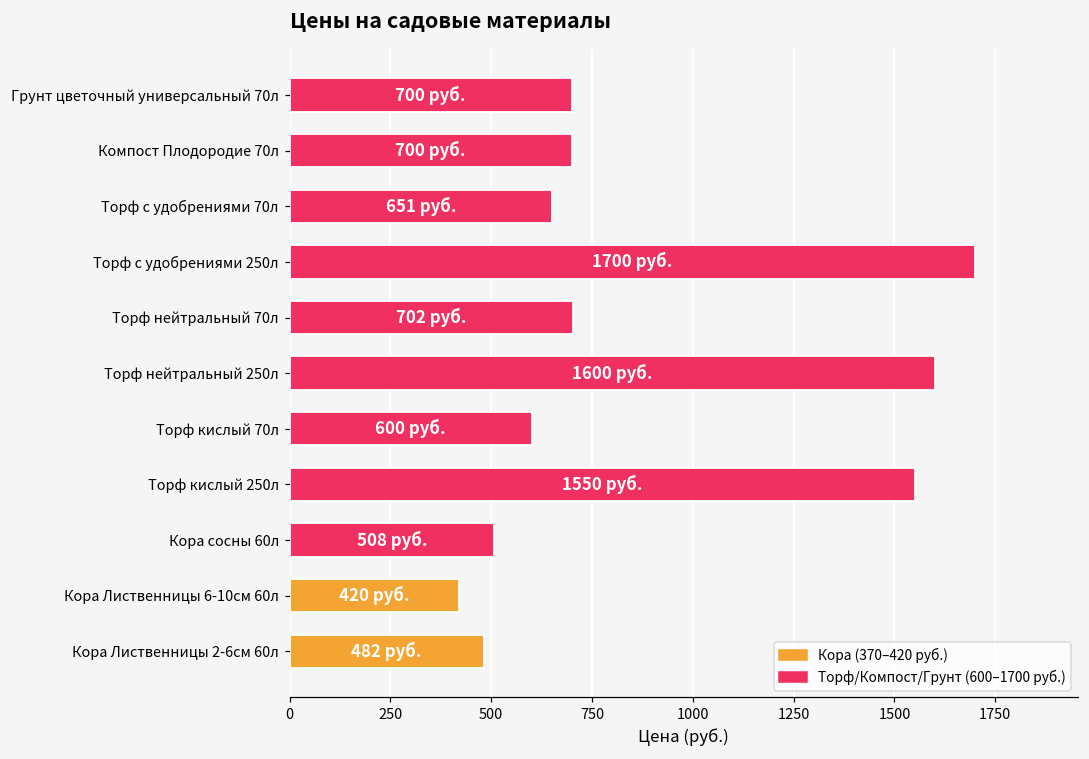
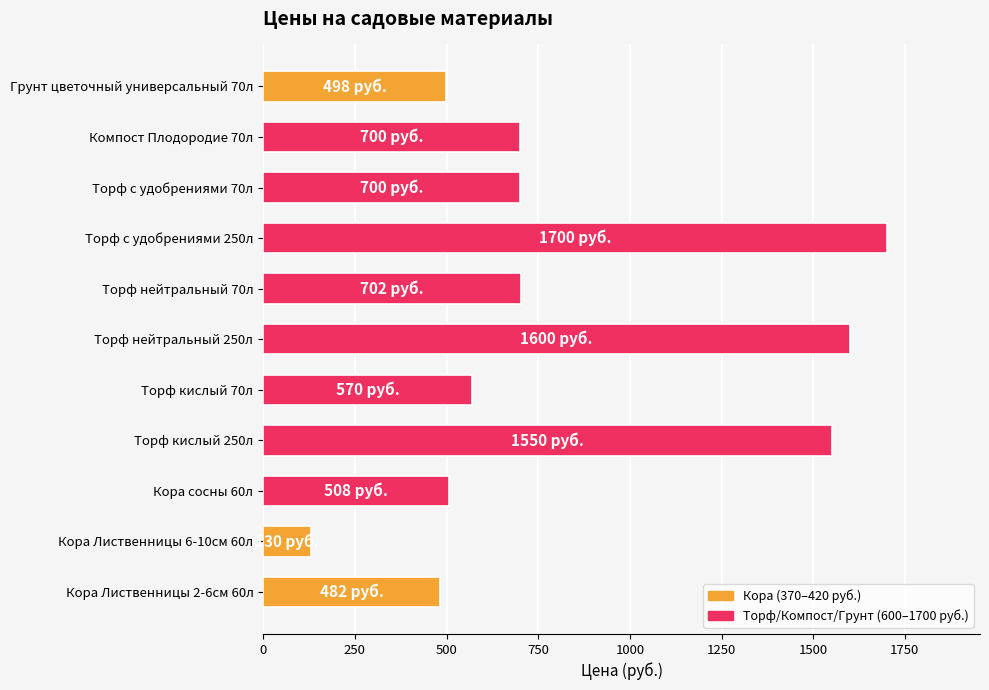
Грунт цветочный универсальный 70л: 700 -> 498
Торф с удобрениями 70л: 651 -> 700
Торф кислый 70л: 600 -> 570
Кора Лиственницы 6-10см 60л: 420 -> 130
